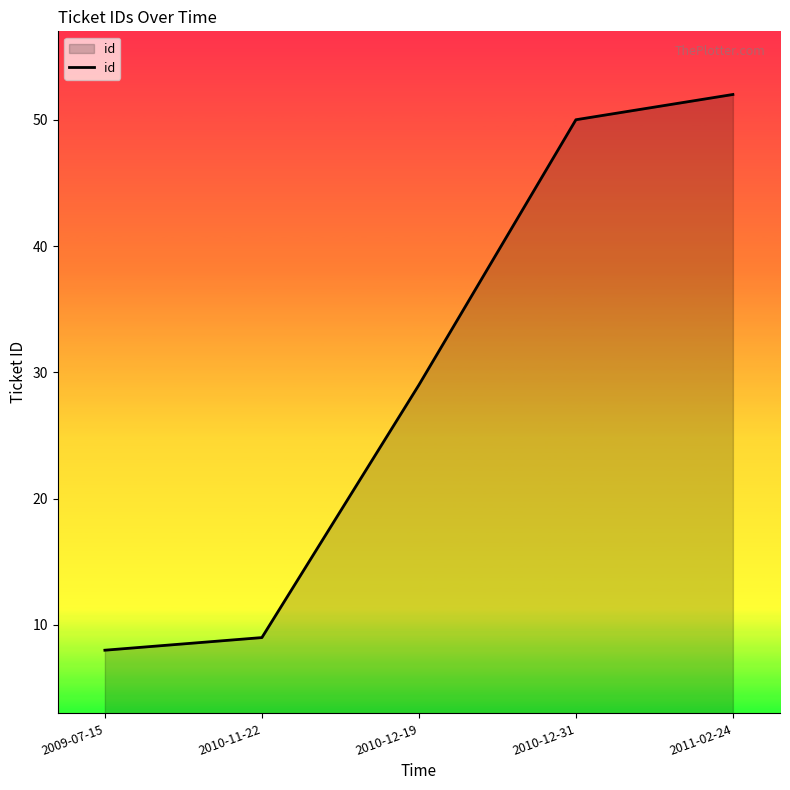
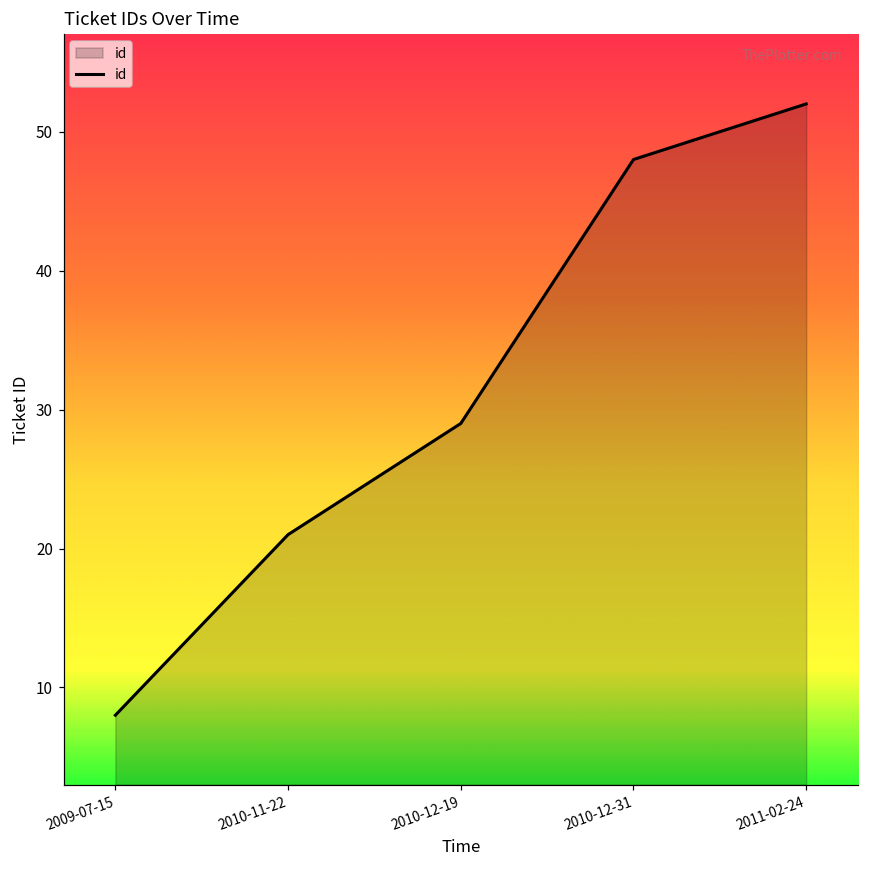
2010-11-22: 9 -> 21
2010-12-31: 50 -> 48
